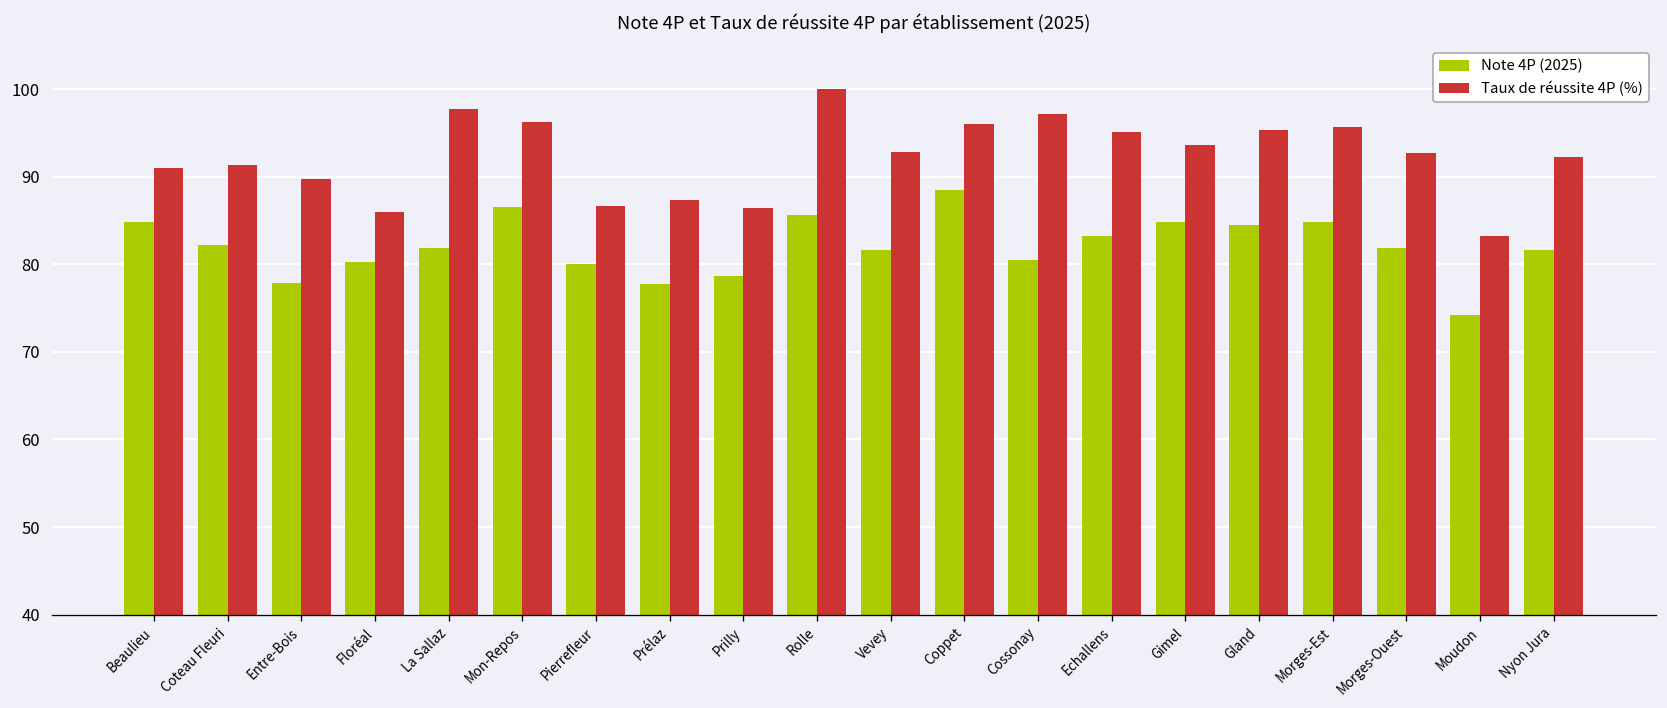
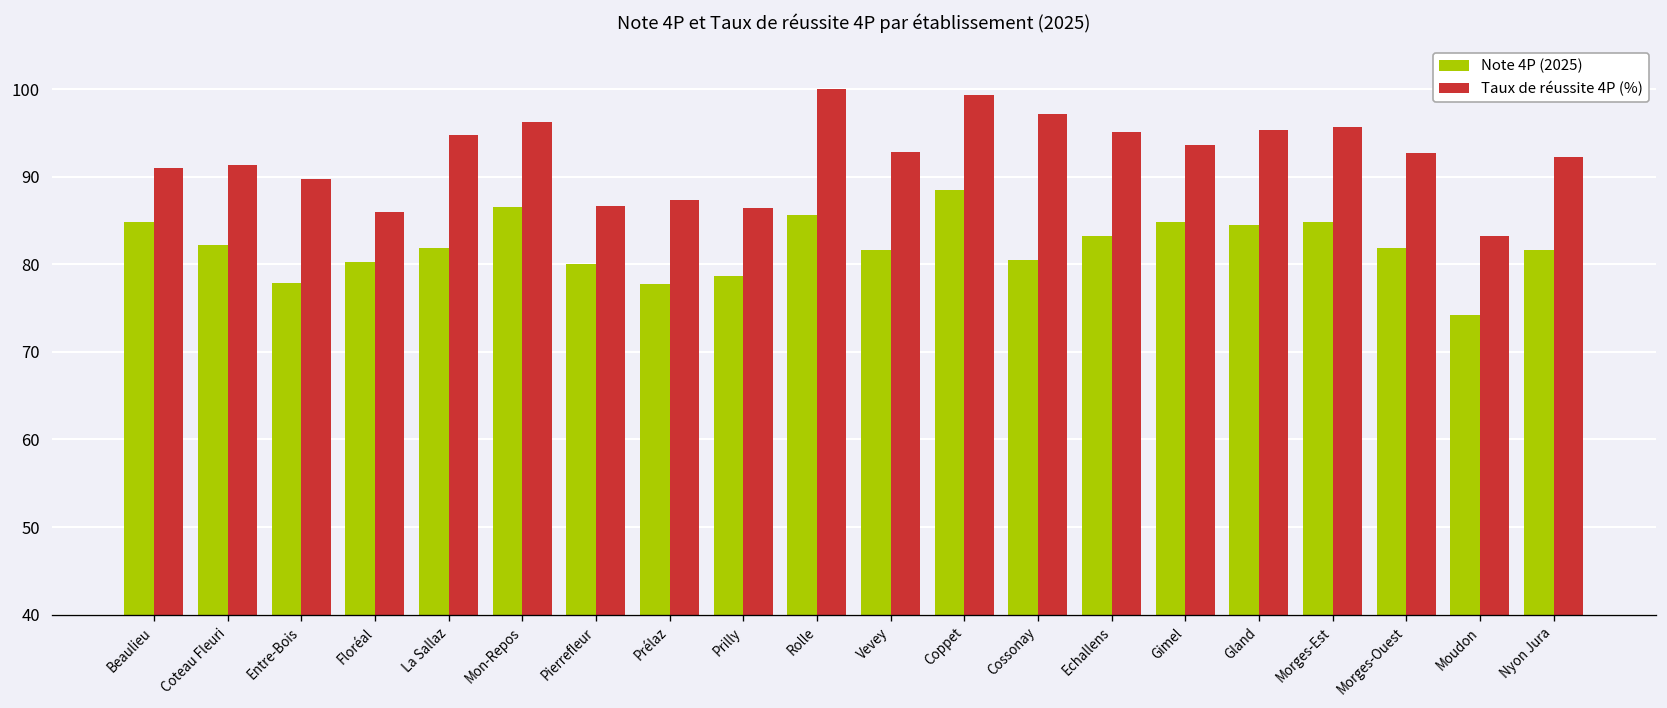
Taux de réussite 4P (%), La Sallaz: 98 -> 95
Taux de réussite 4P (%), Coppet: 96 -> 99
